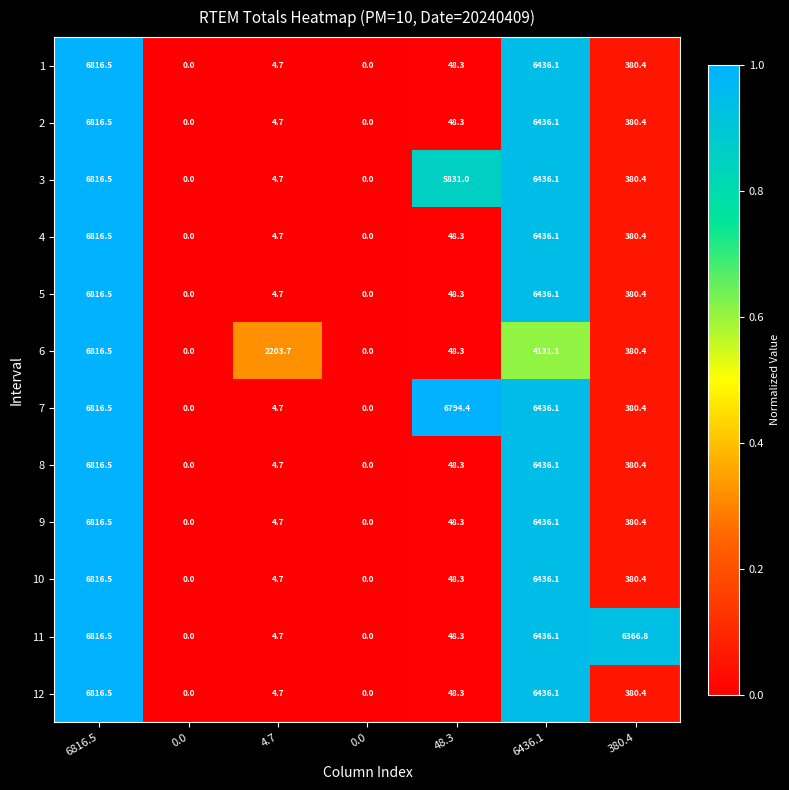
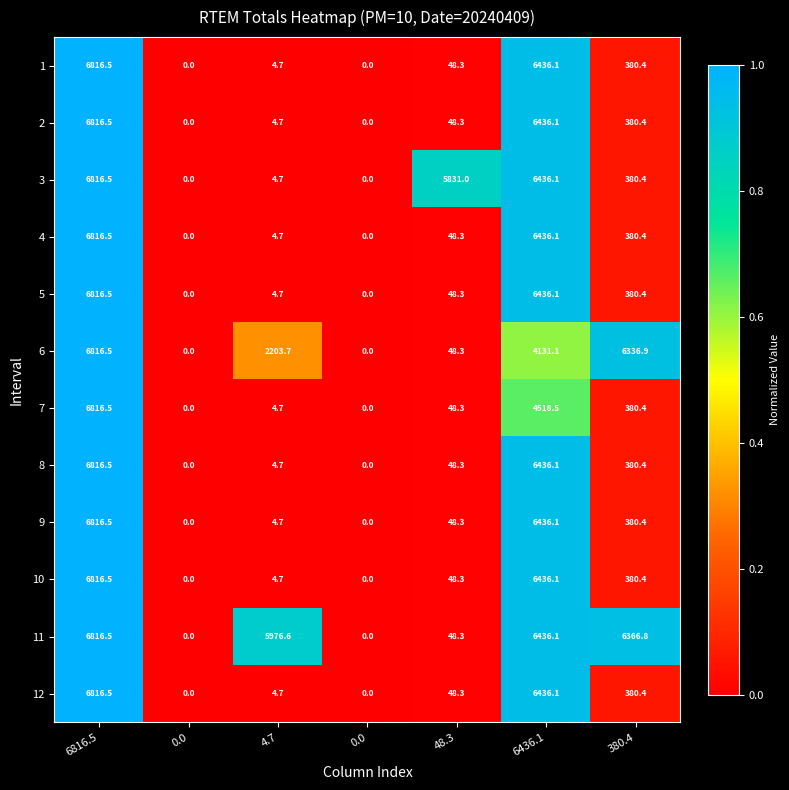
6, 380.4: 380.4 -> 6336.9
7, 48.3: 6794.4 -> 48.3
7, 6436.1: 6436.1 -> 4518.5
11, 4.7: 4.7 -> 5976.6
